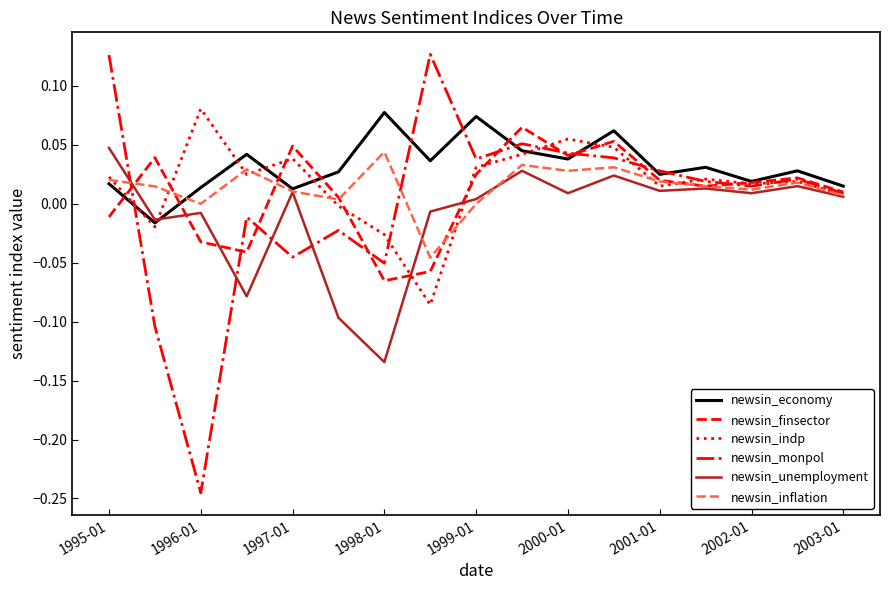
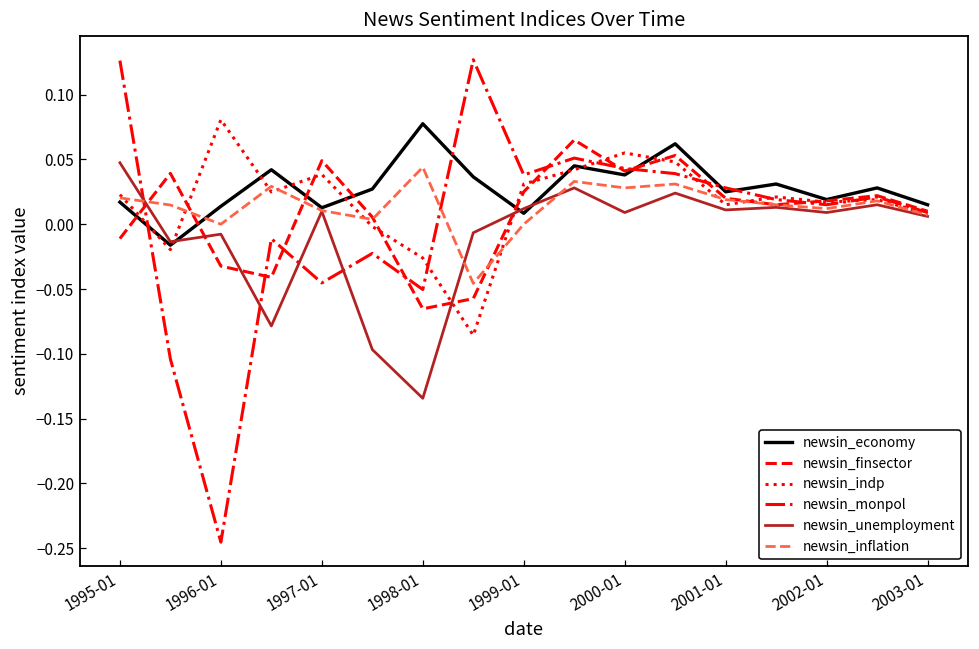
newsin_economy, 1999-01: 0.074 -> 0.008
newsin_unemployment, 1999-01: 0.004 -> 0.012
